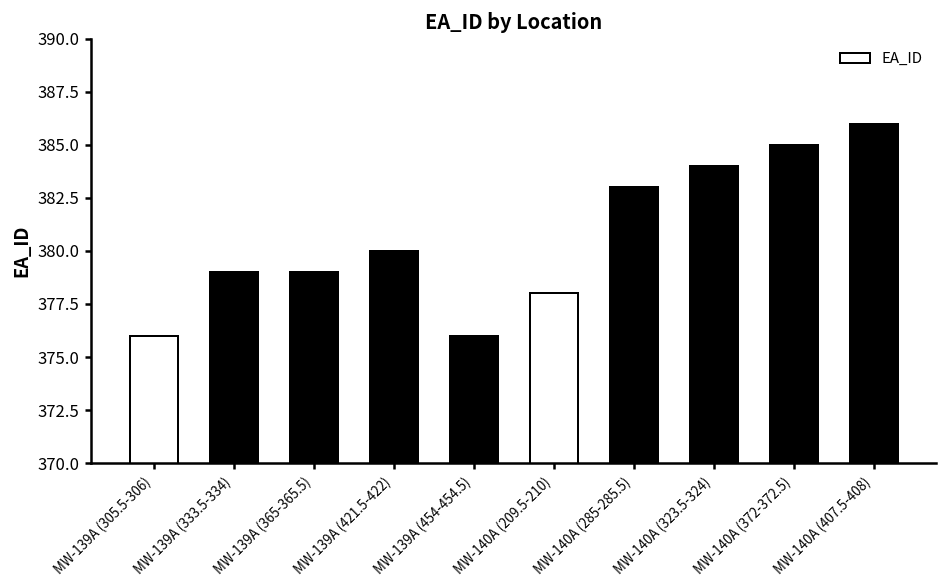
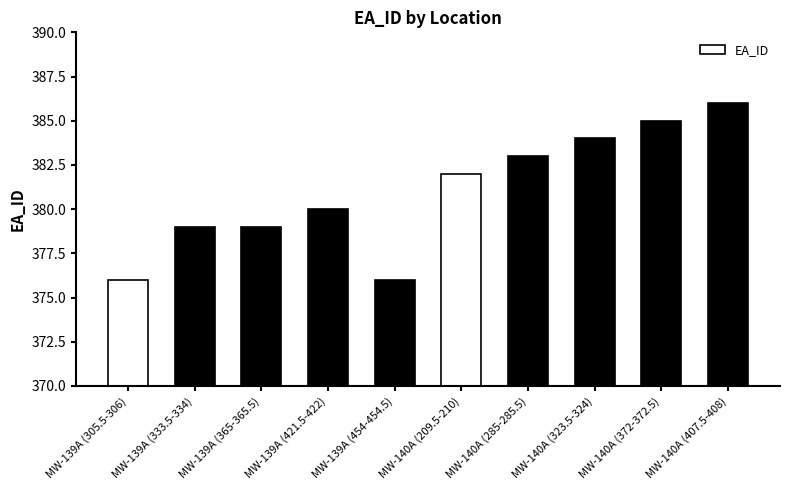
MW-140A (209.5-210): 378 -> 382
